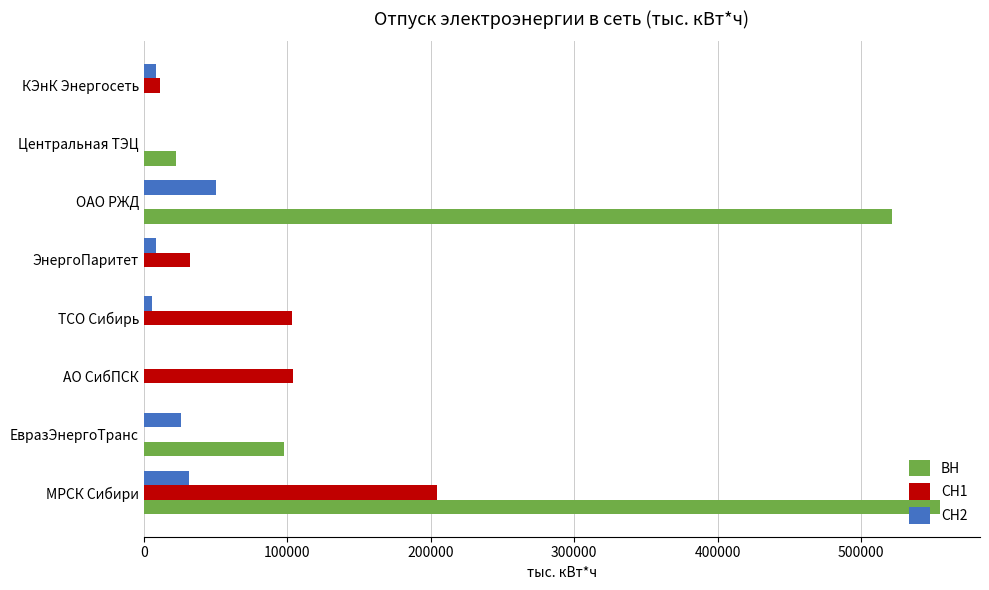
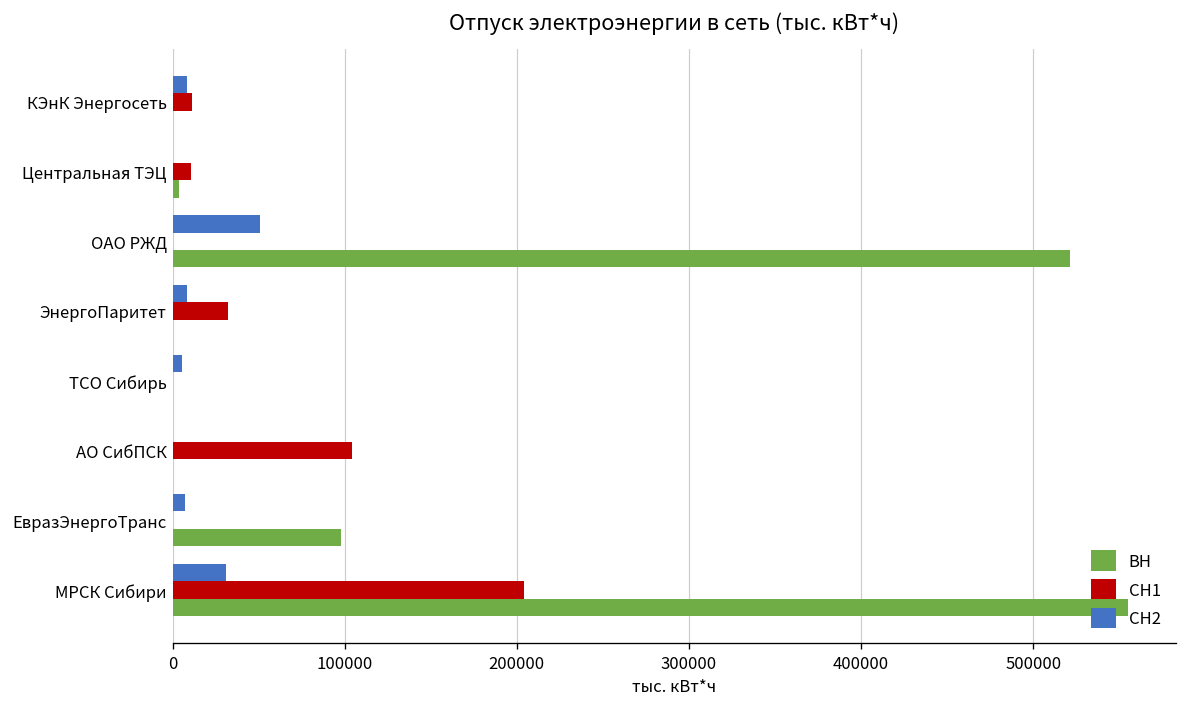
СН1, Центральная ТЭЦ: 0 -> 10000
ВН, Центральная ТЭЦ: 22000 -> 3000
СН1, ТСО Сибирь: 103000 -> 0
СН2, ЕвразЭнергоТранс: 26000 -> 7000
